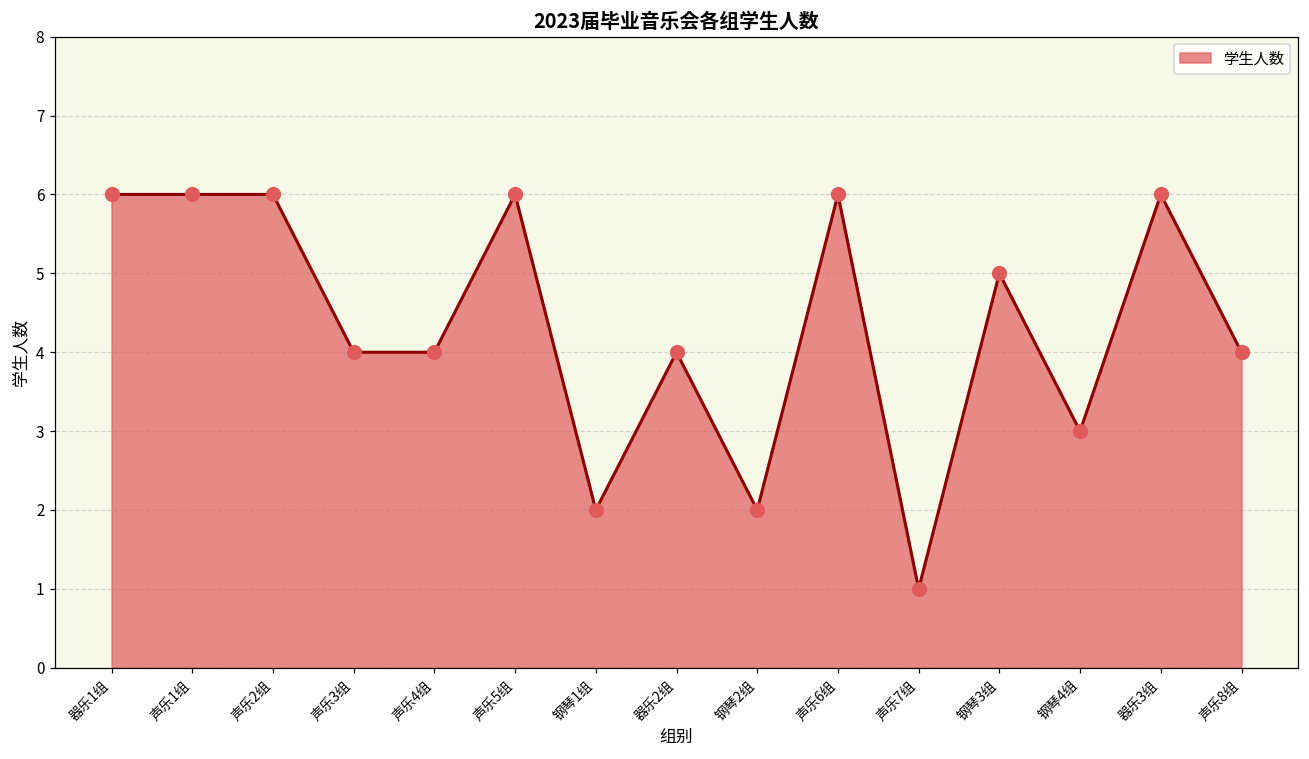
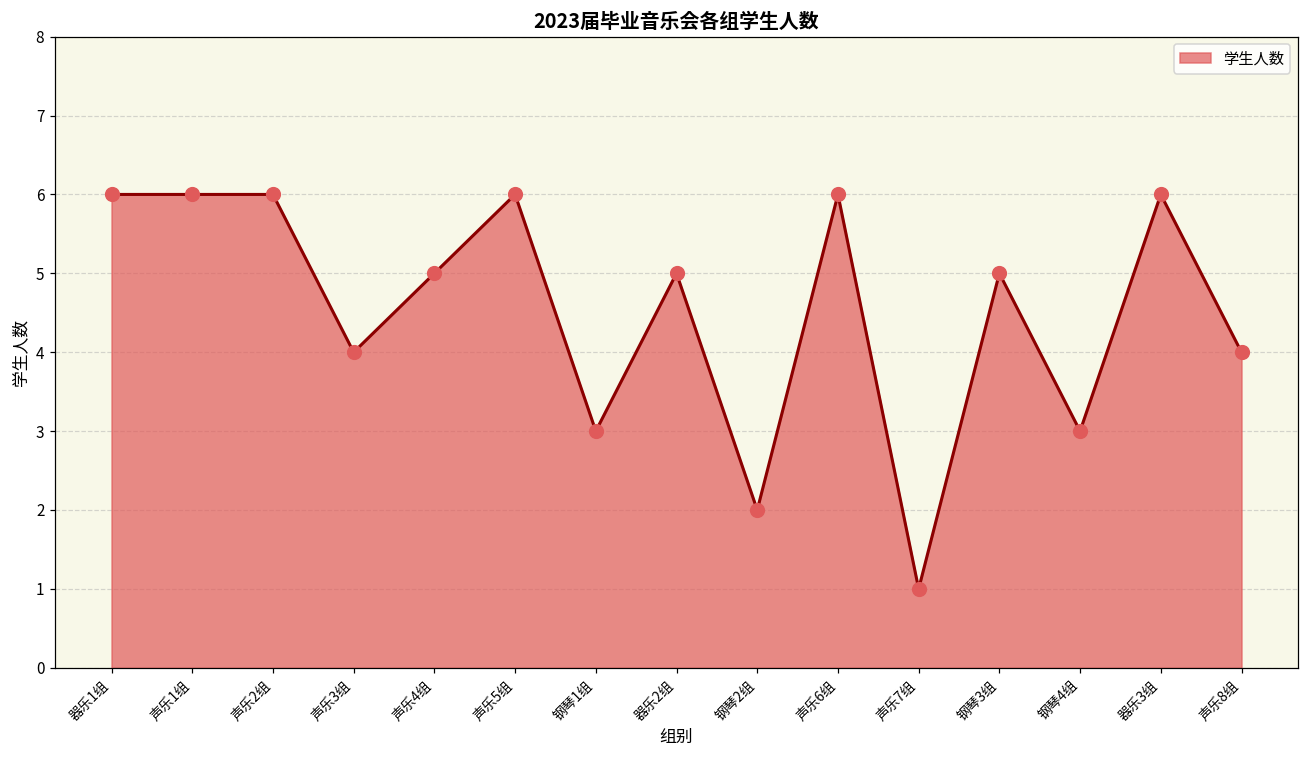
声乐4组: 4 -> 5
钢琴1组: 2 -> 3
器乐2组: 4 -> 5
